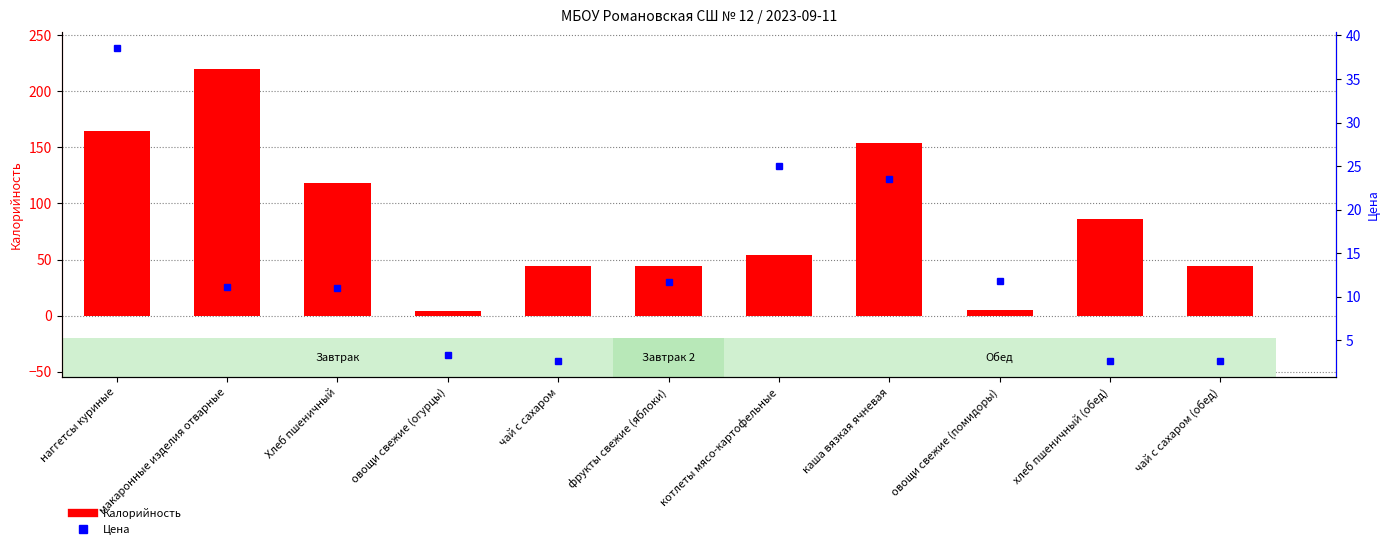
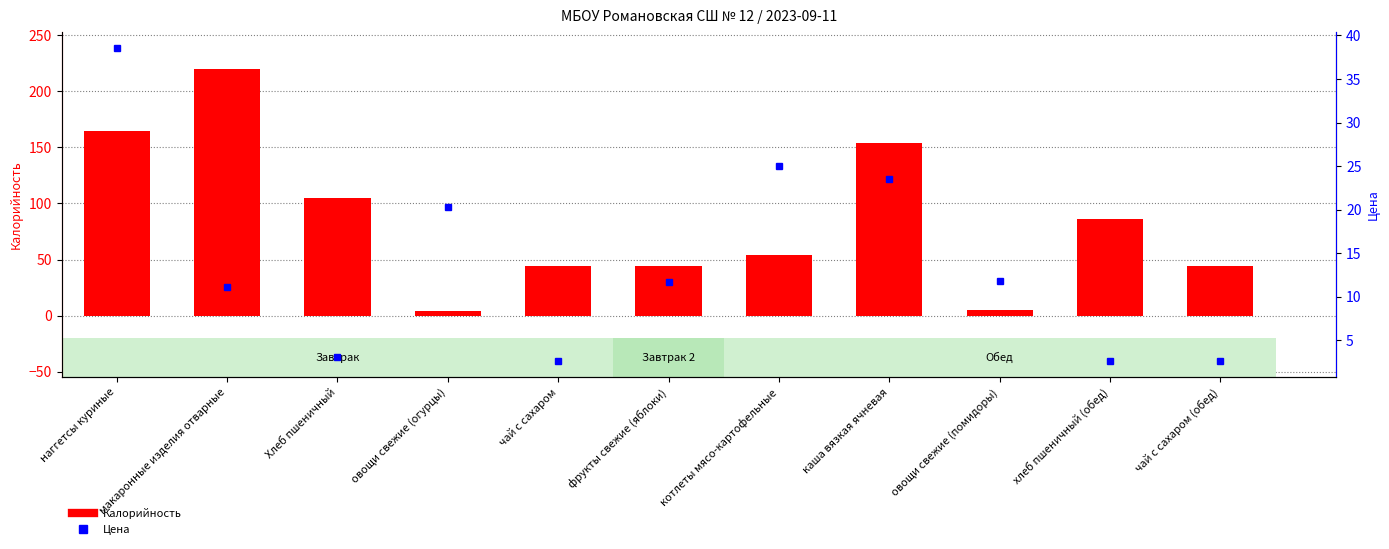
Калорийность, Хлеб пшеничный: 118 -> 105
Цена, Хлеб пшеничный: 11 -> 3
Цена, овощи свежие (огурцы): 3 -> 20
